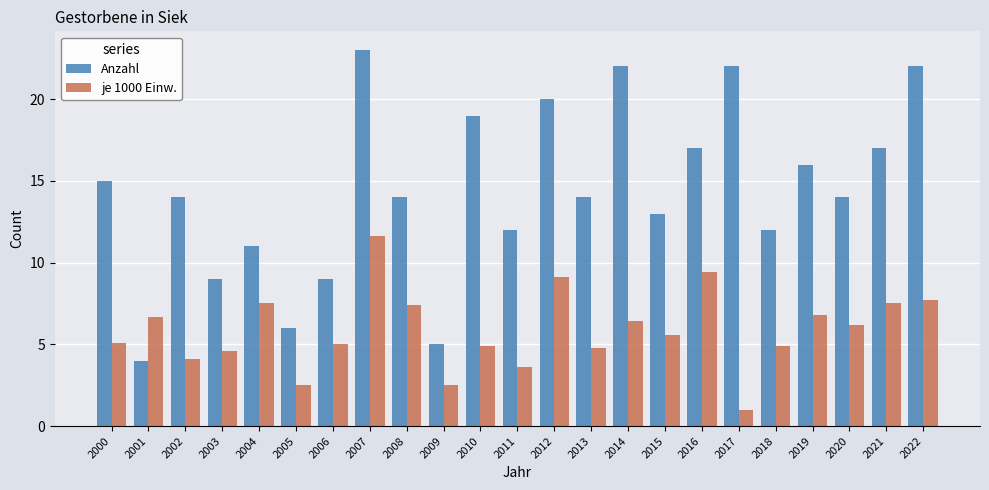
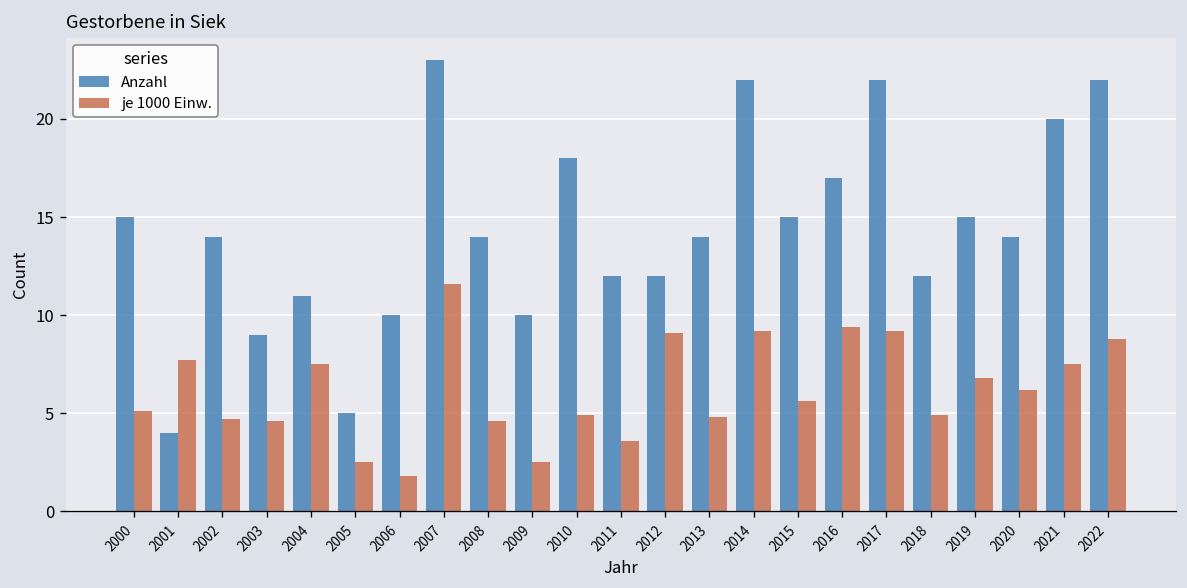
je 1000 Einw., 2001: 6.7 -> 7.7
je 1000 Einw., 2002: 4.1 -> 4.7
Anzahl, 2005: 6 -> 5
Anzahl, 2006: 9 -> 10
je 1000 Einw., 2006: 5.0 -> 1.8
je 1000 Einw., 2008: 7.4 -> 4.6
Anzahl, 2009: 5 -> 10
Anzahl, 2010: 19 -> 18
Anzahl, 2012: 20 -> 12
je 1000 Einw., 2014: 6.4 -> 9.2
Anzahl, 2015: 13 -> 15
je 1000 Einw., 2017: 1.0 -> 9.2
Anzahl, 2019: 16 -> 15
Anzahl, 2021: 17 -> 20
je 1000 Einw., 2022: 7.7 -> 8.8
